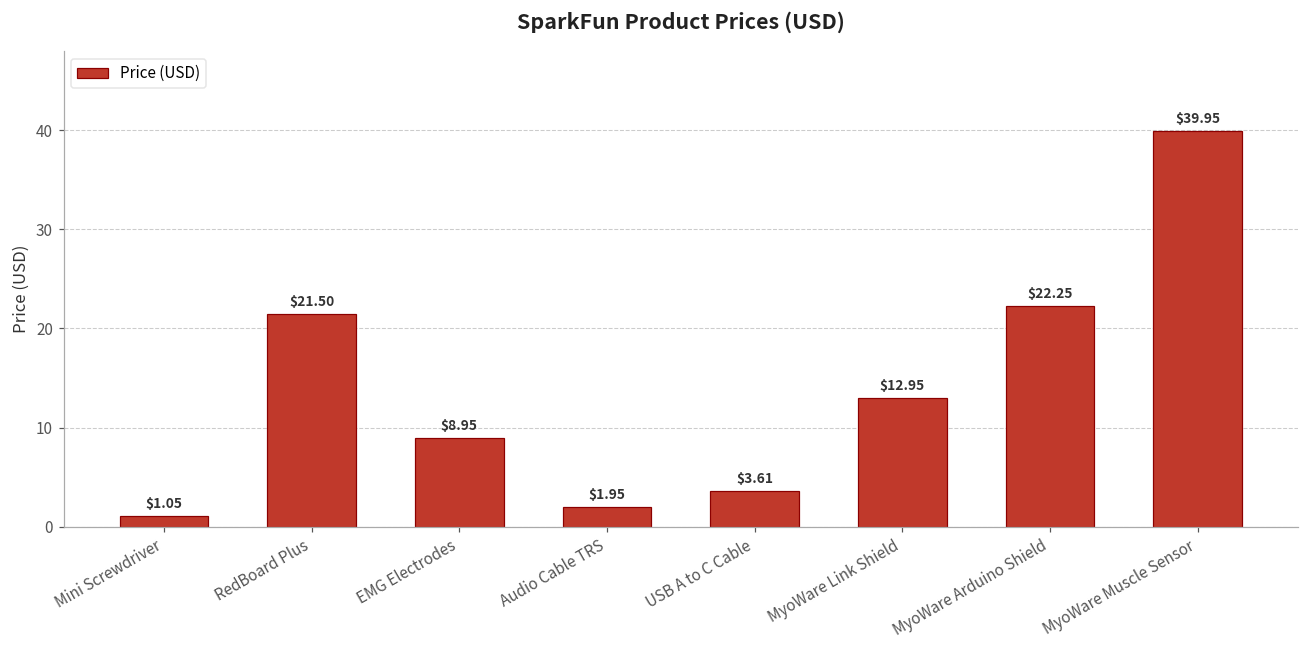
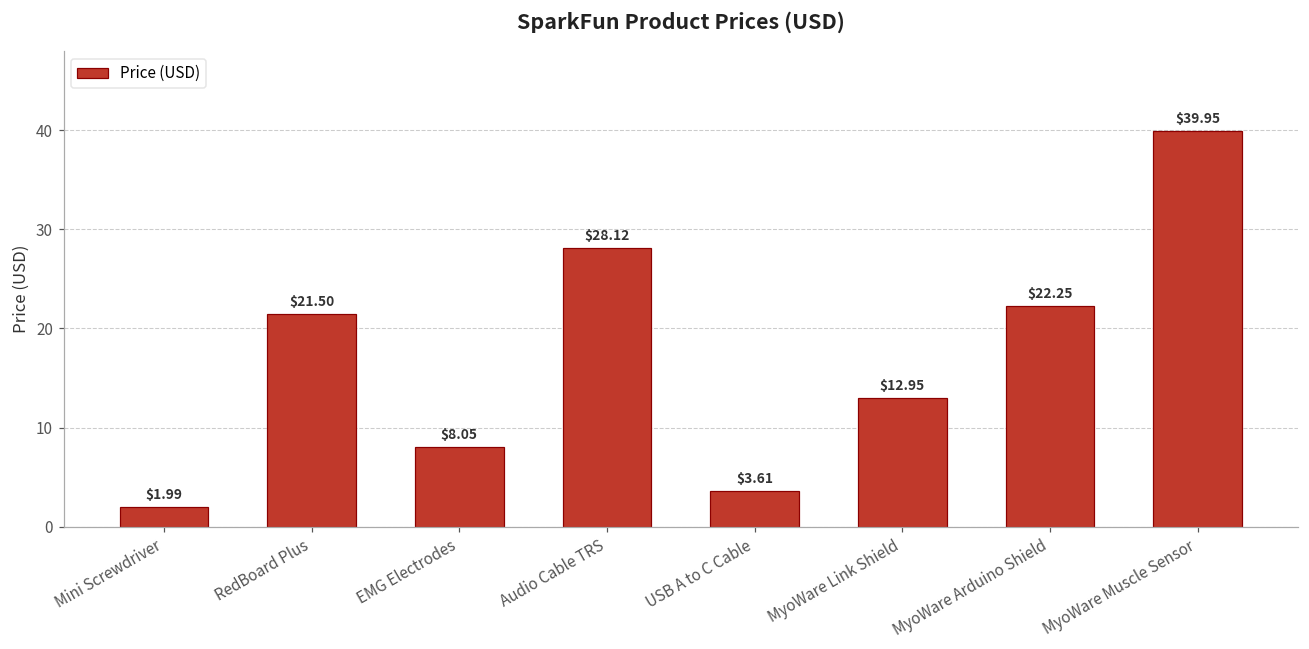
Mini Screwdriver: $1.05 -> $1.99
EMG Electrodes: $8.95 -> $8.05
Audio Cable TRS: $1.95 -> $28.12
